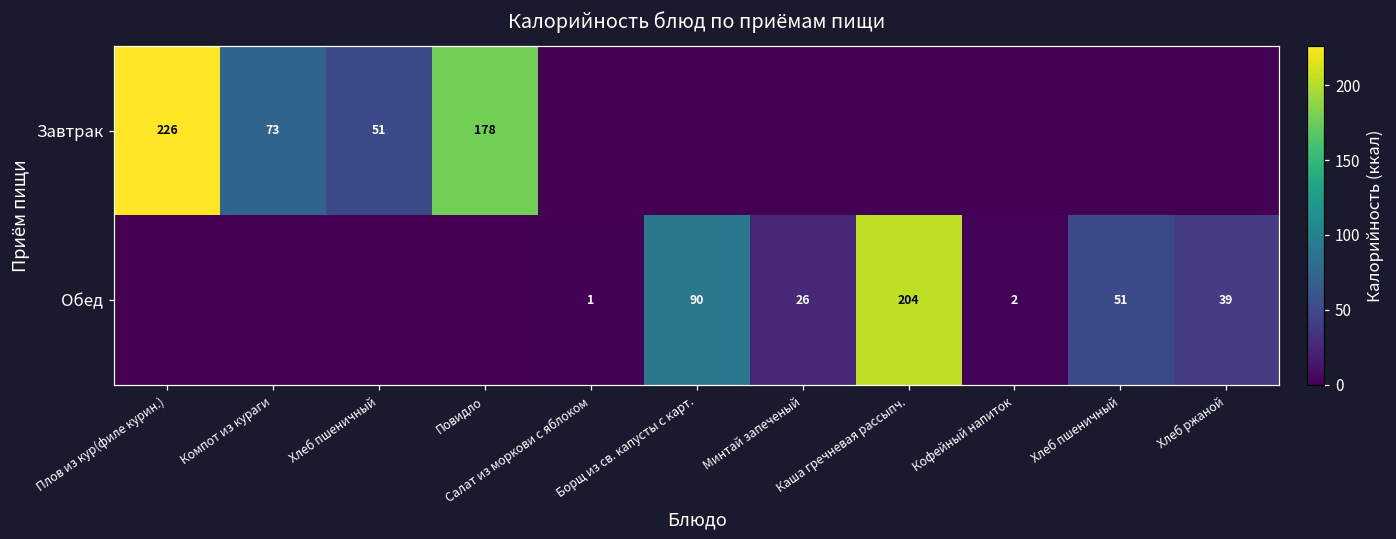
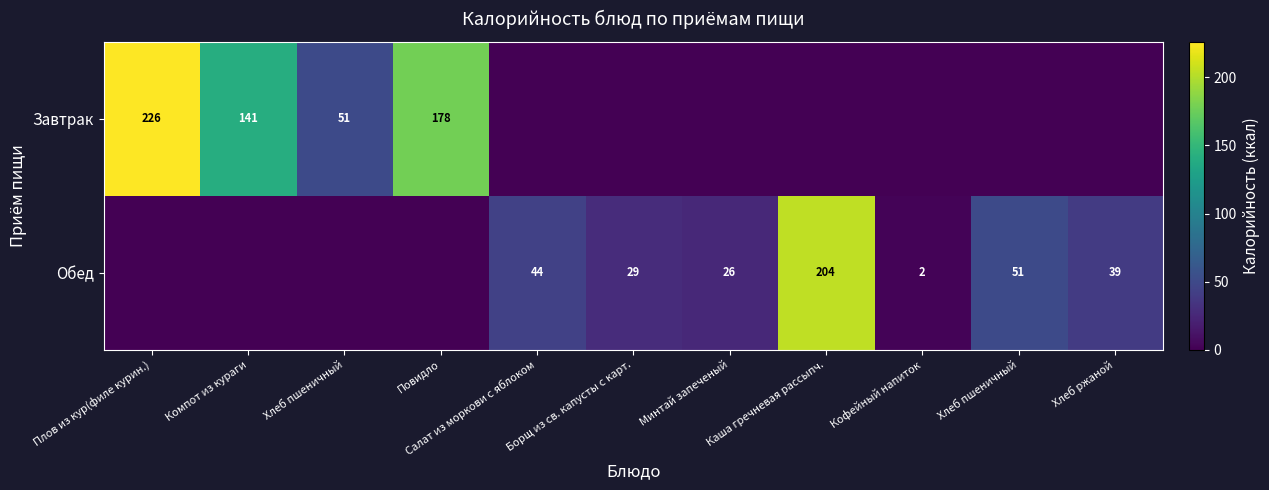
Завтрак, Компот из кураги: 73 -> 141
Обед, Салат из моркови с яблоком: 1 -> 44
Обед, Борщ из св. капусты с карт.: 90 -> 29
